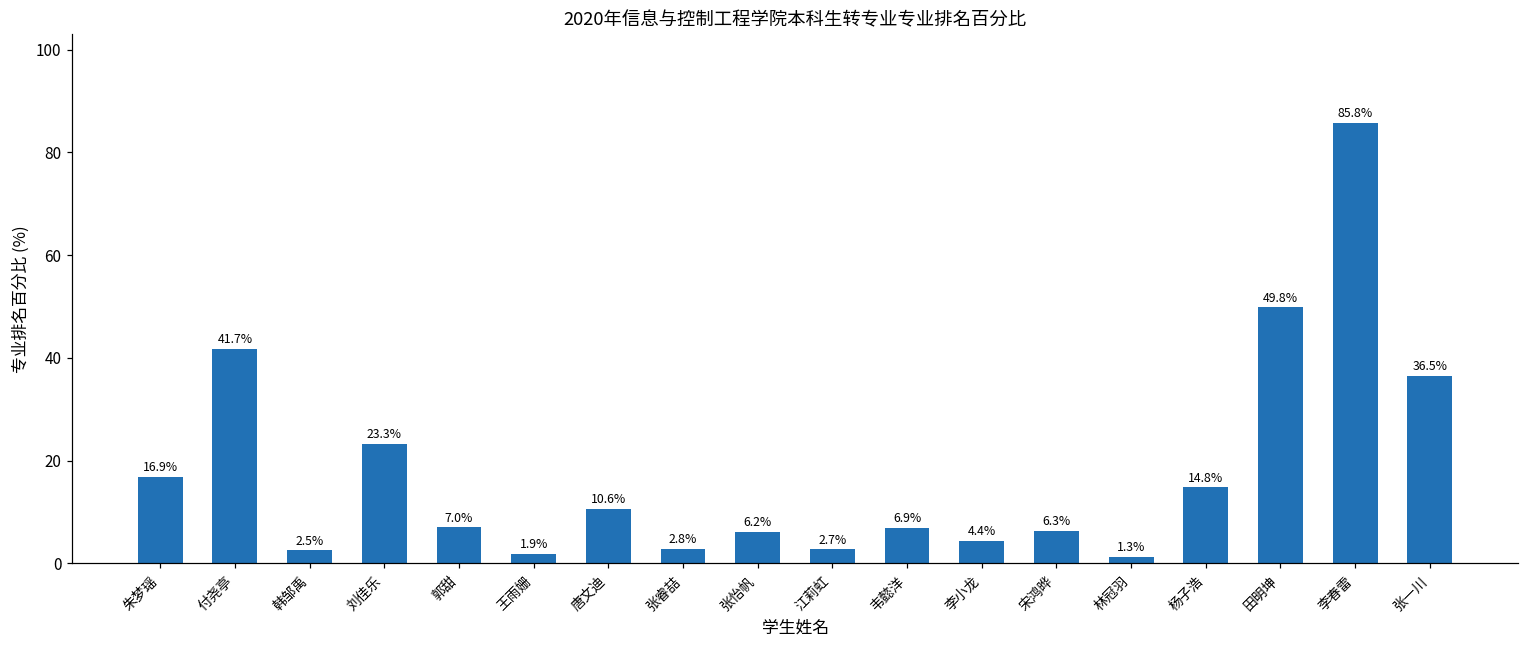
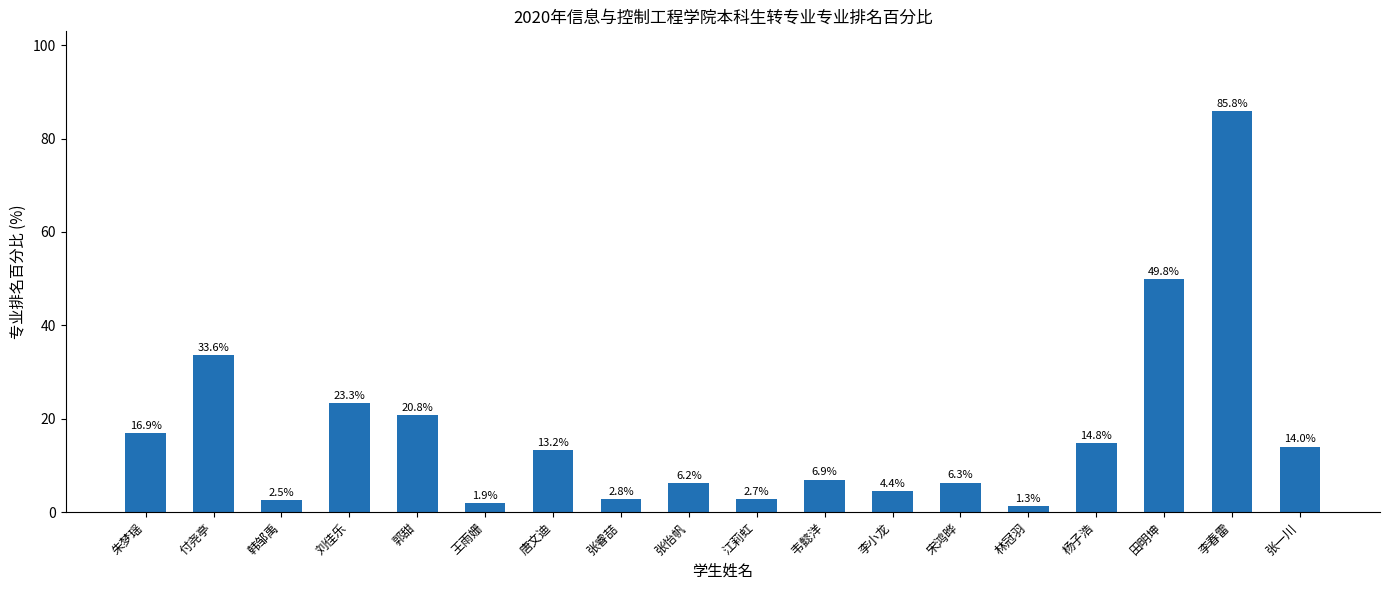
付尧亭: 41.7% -> 33.6%
郭甜: 7.0% -> 20.8%
唐文迪: 10.6% -> 13.2%
张一川: 36.5% -> 14.0%
